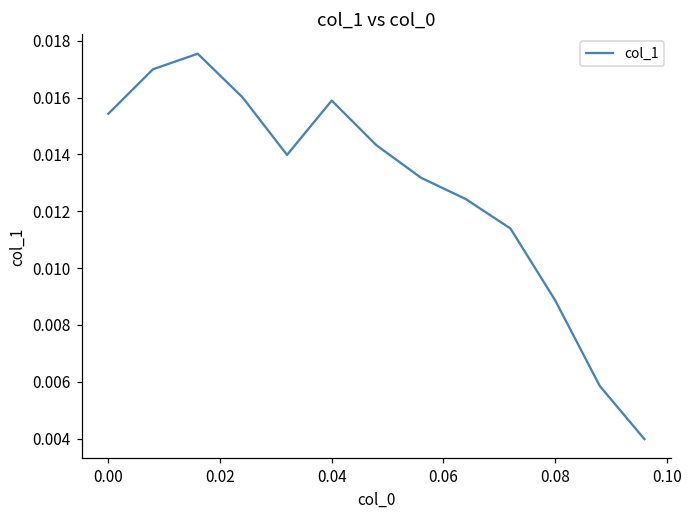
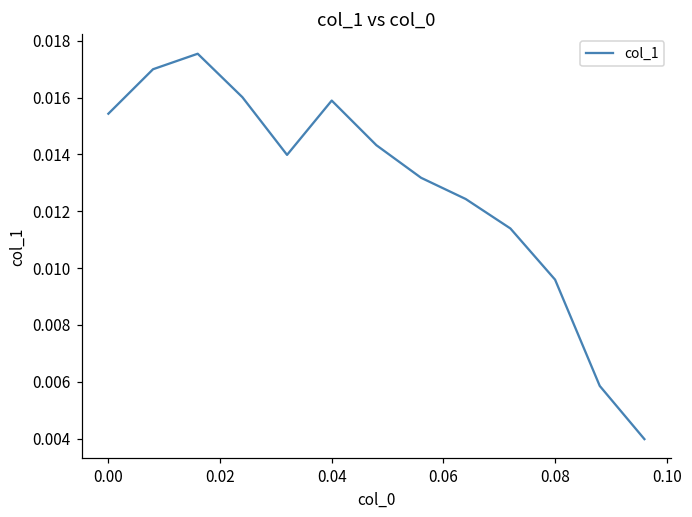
0.08: 0.0089 -> 0.0096
